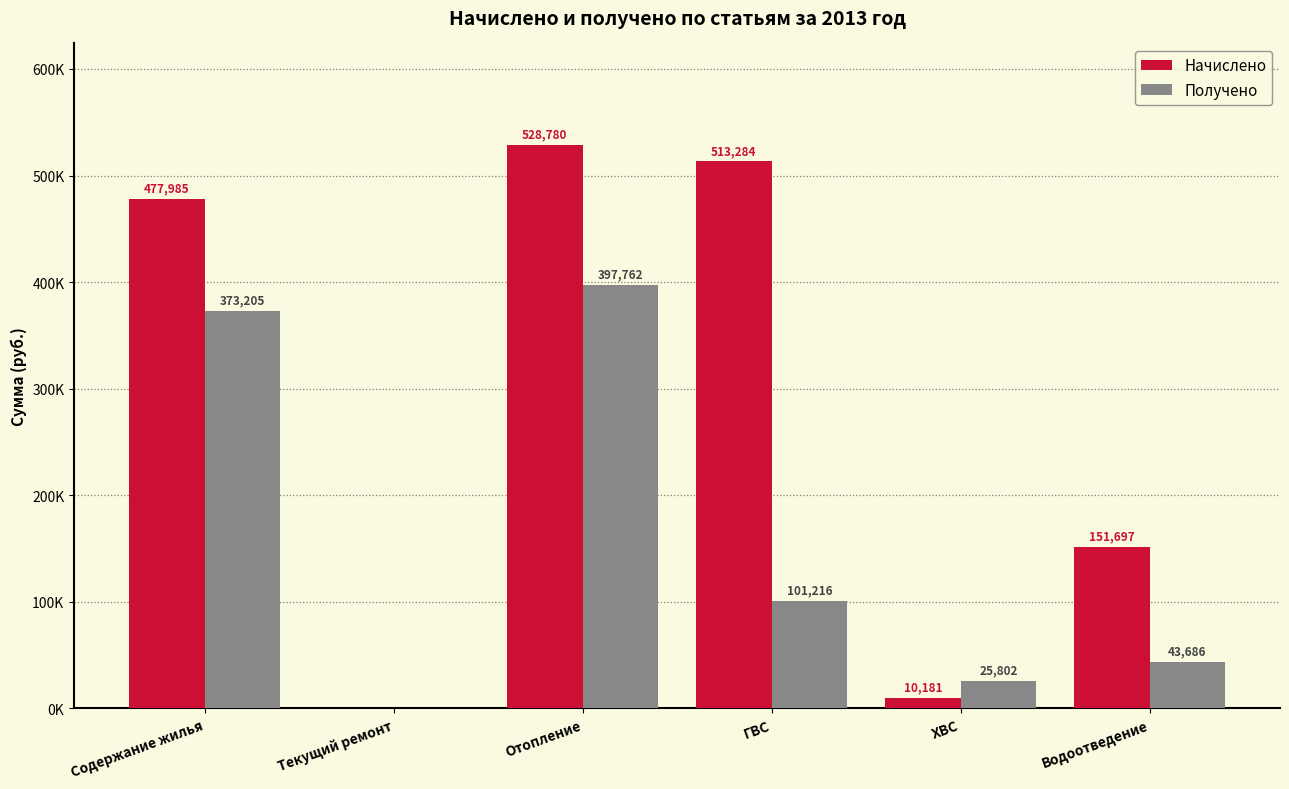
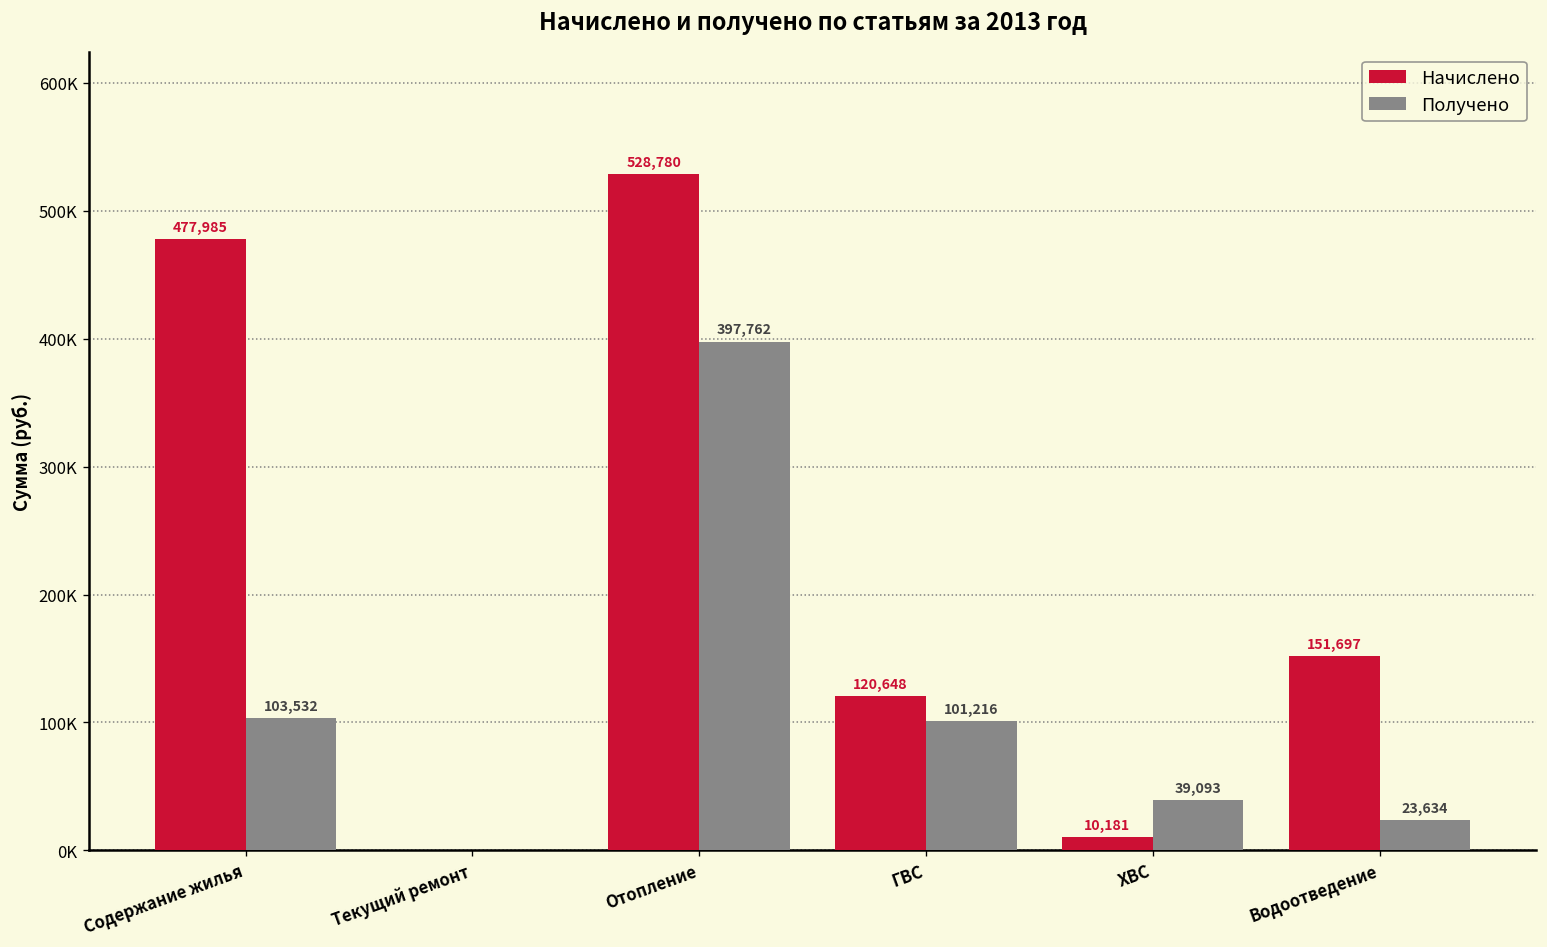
Получено, Содержание жилья: 373,205 -> 103,532
Начислено, ГВС: 513,284 -> 120,648
Получено, ХВС: 25,802 -> 39,093
Получено, Водоотведение: 43,686 -> 23,634
